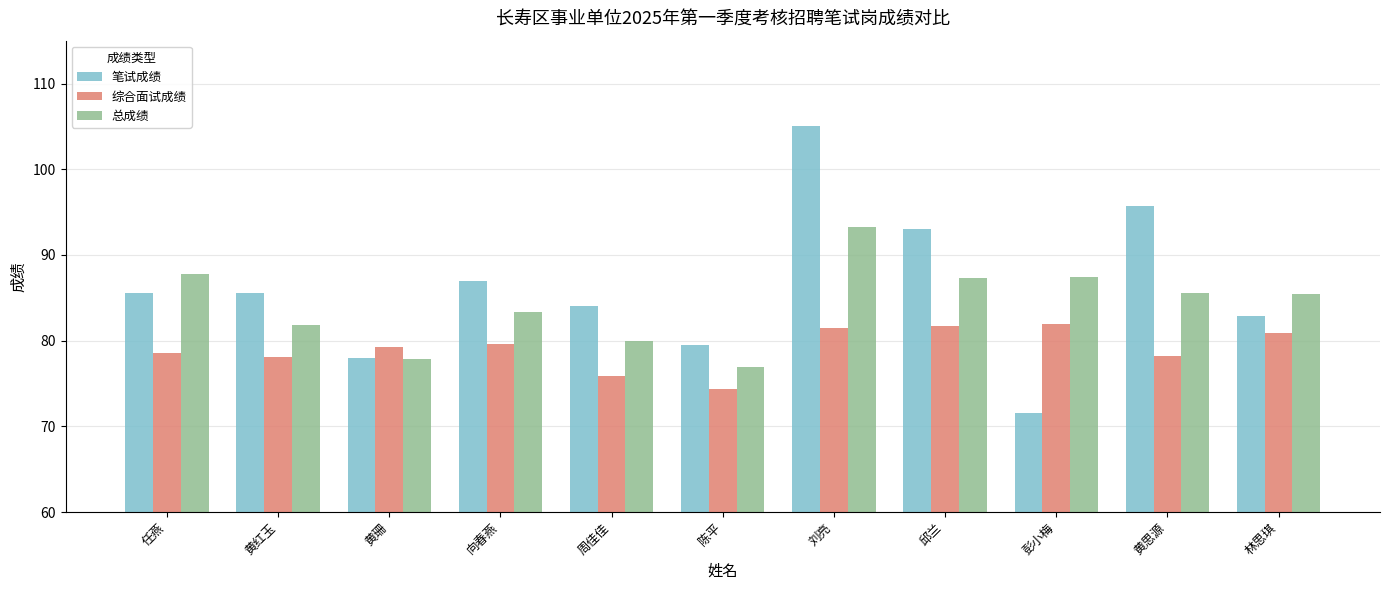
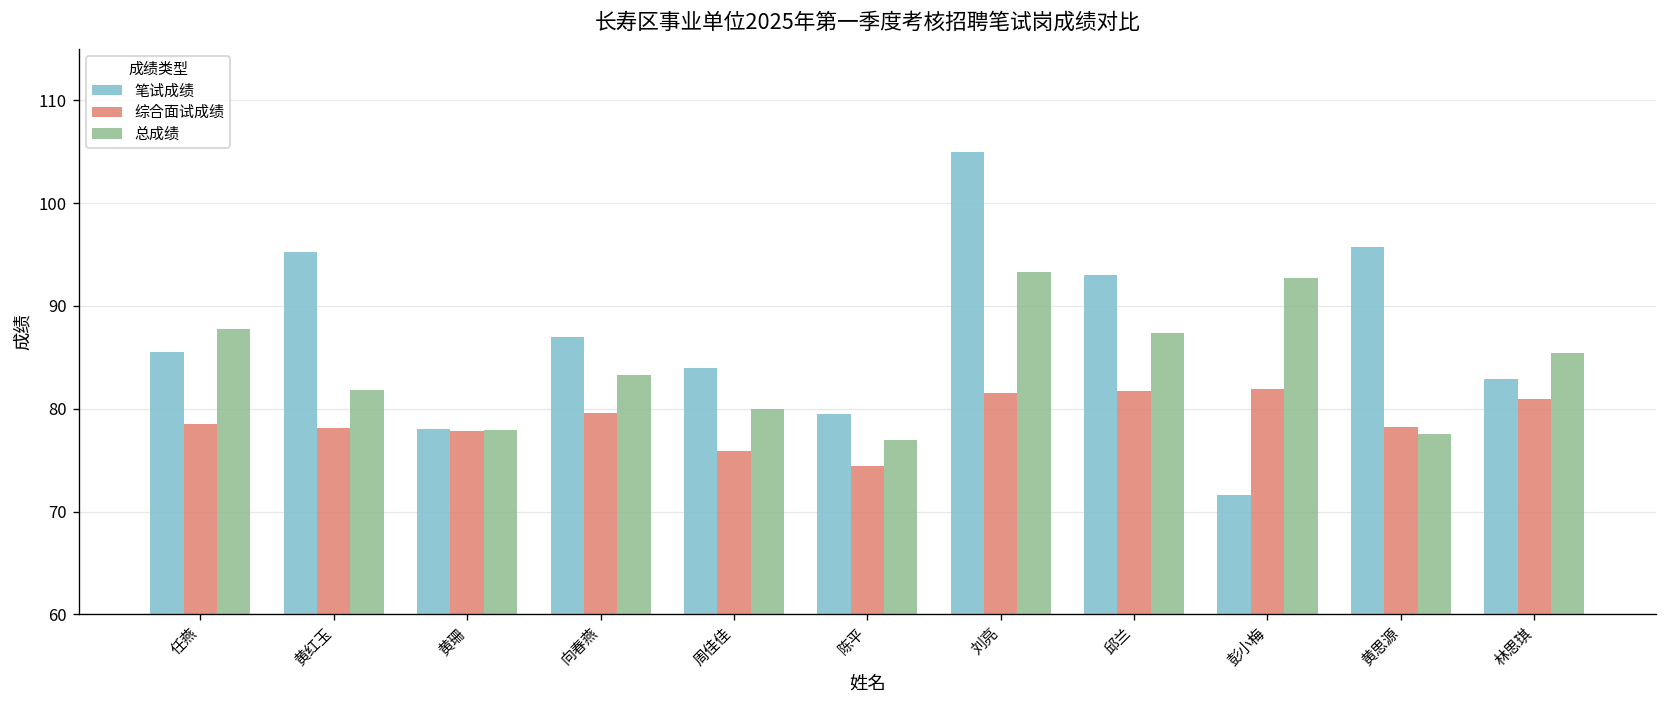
笔试成绩, 黄红玉: 86 -> 95
综合面试成绩, 黄珊: 79 -> 78
总成绩, 彭小梅: 87 -> 93
总成绩, 黄思源: 86 -> 78
